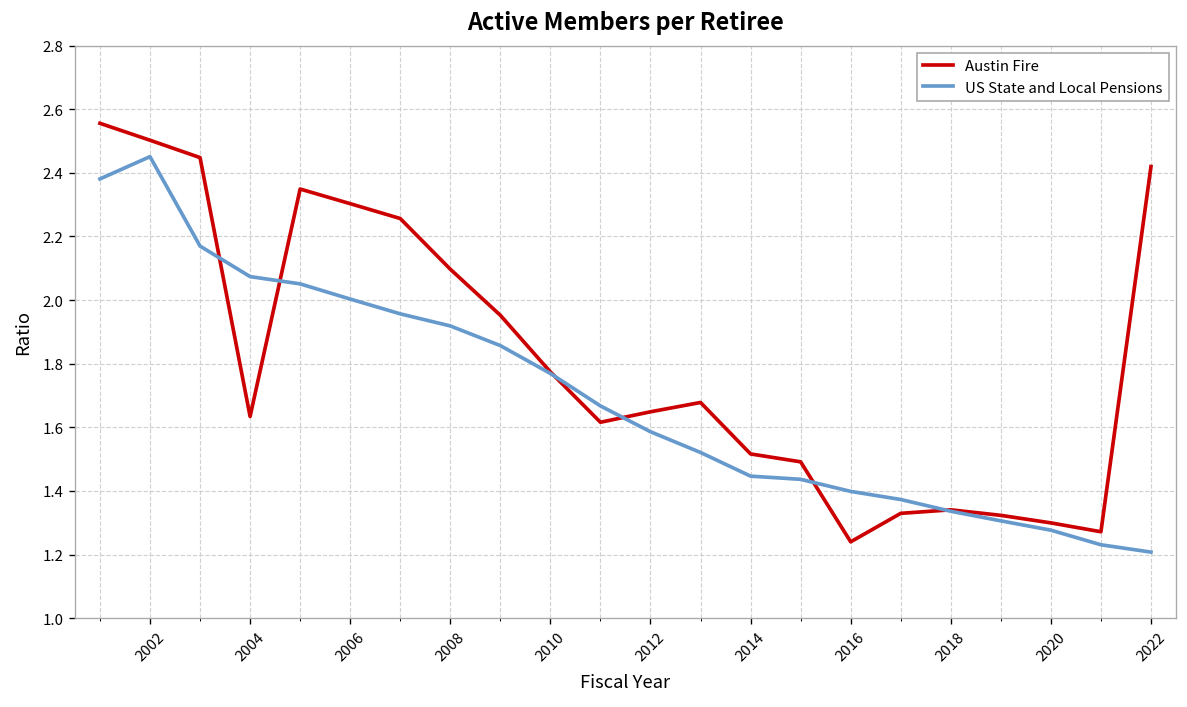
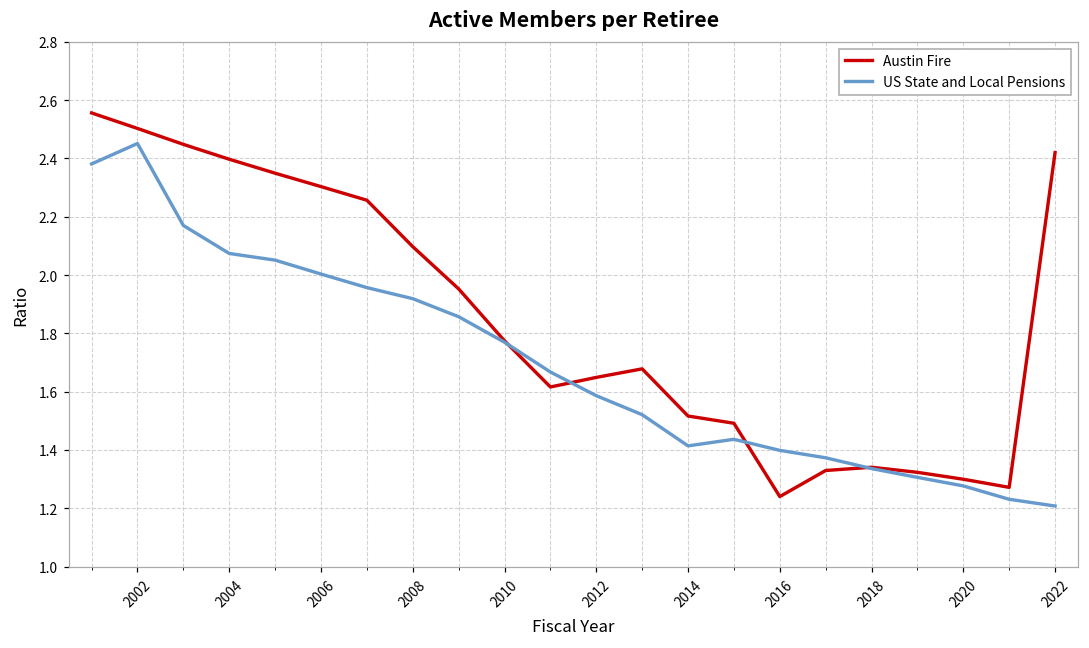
Austin Fire, 2004: 1.63 -> 2.40
US State and Local Pensions, 2014: 1.45 -> 1.41
